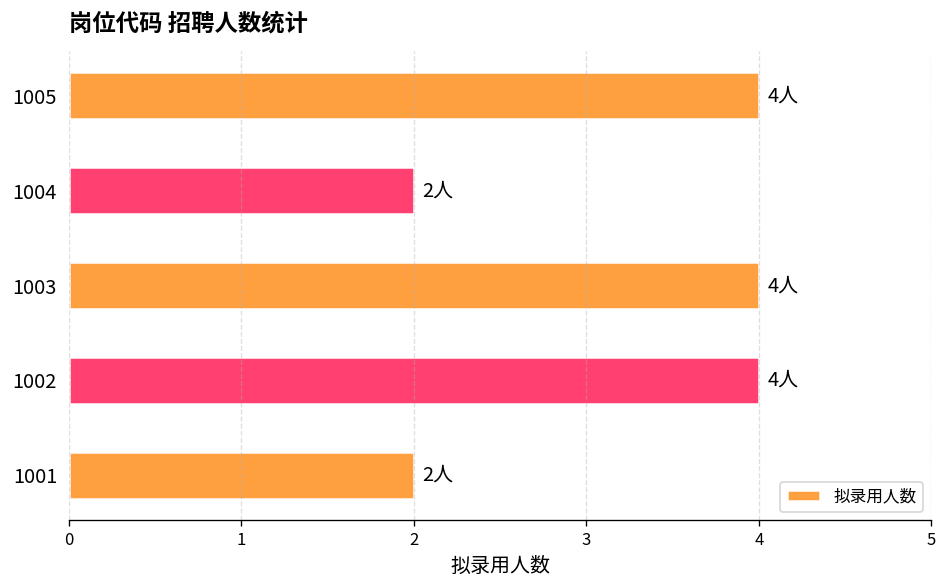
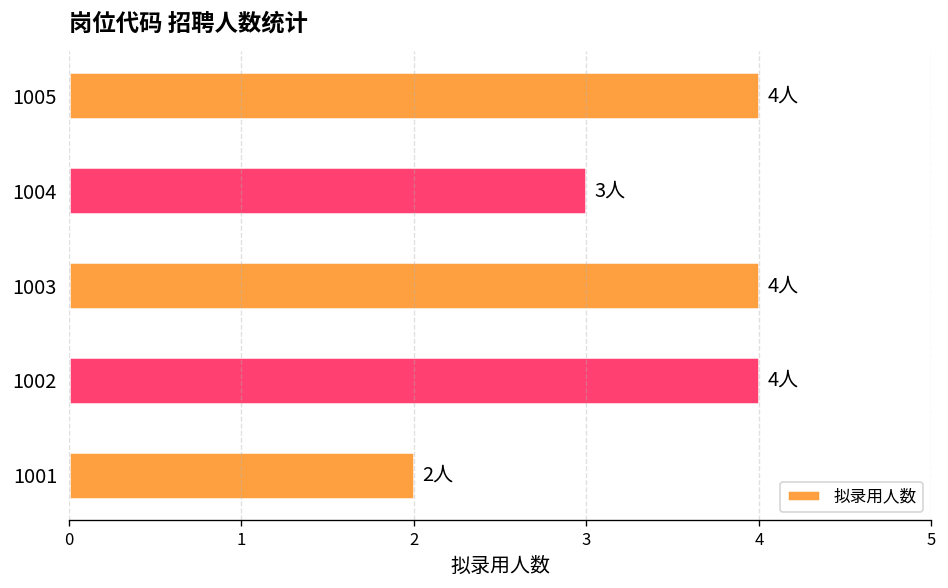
1004: 2人 -> 3人
